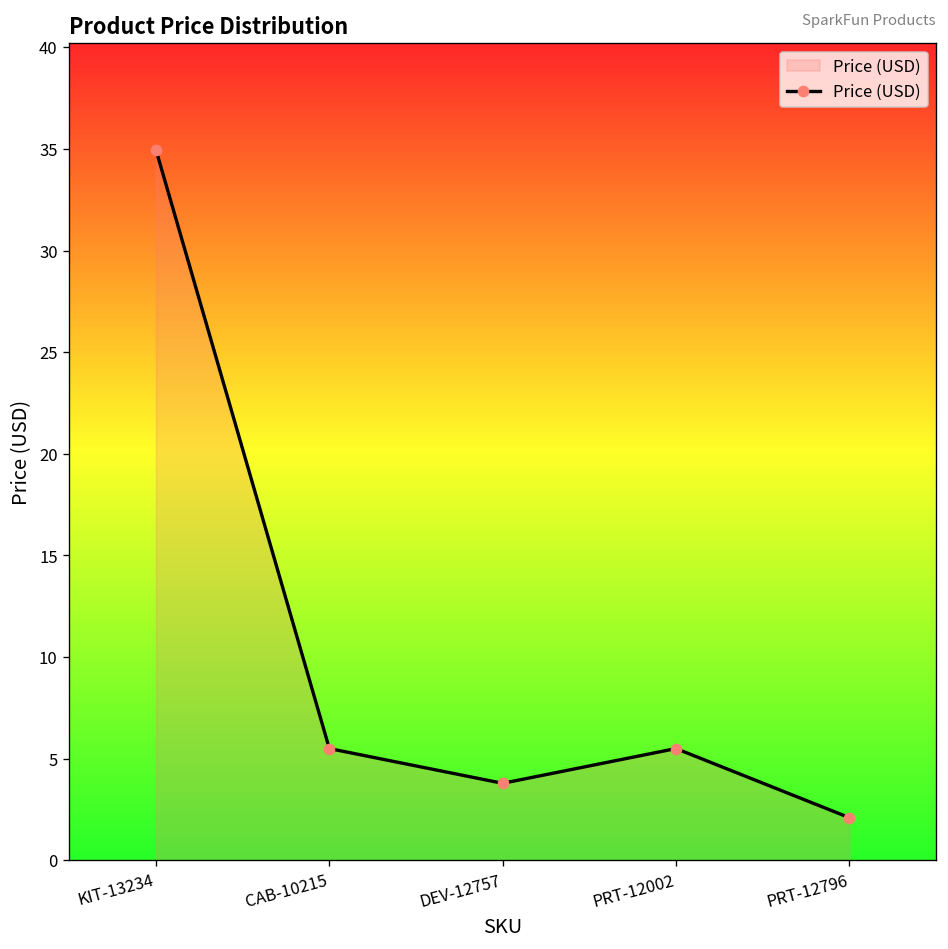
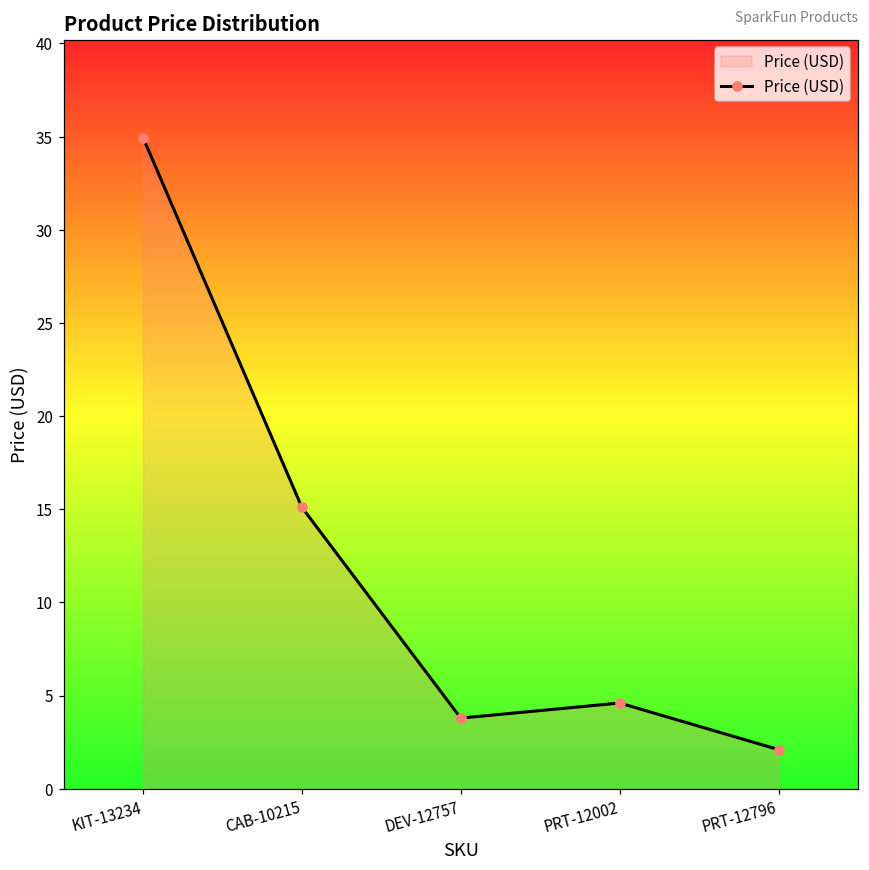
CAB-10215: 5.5 -> 15.1
PRT-12002: 5.5 -> 4.6
